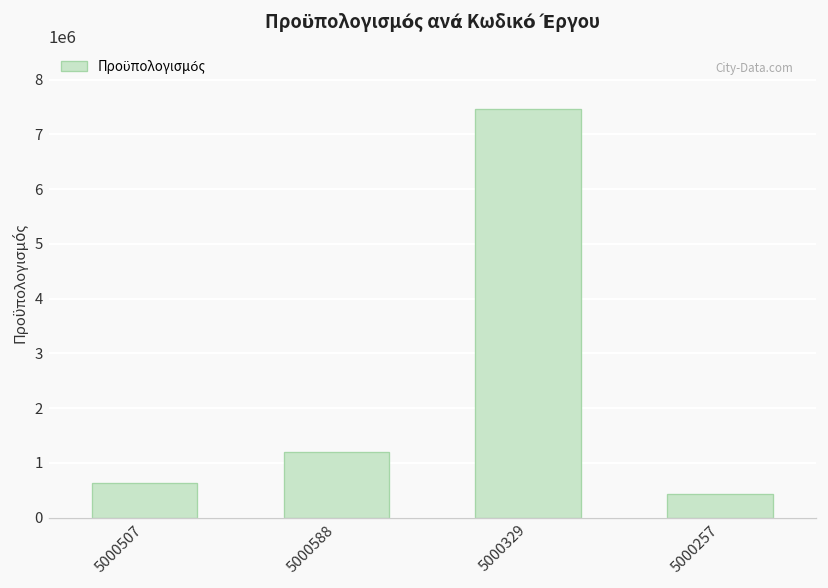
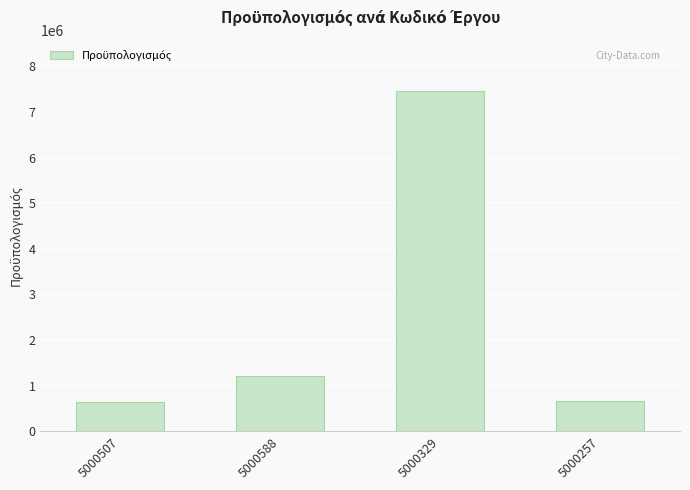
5000257: 400000 -> 700000
